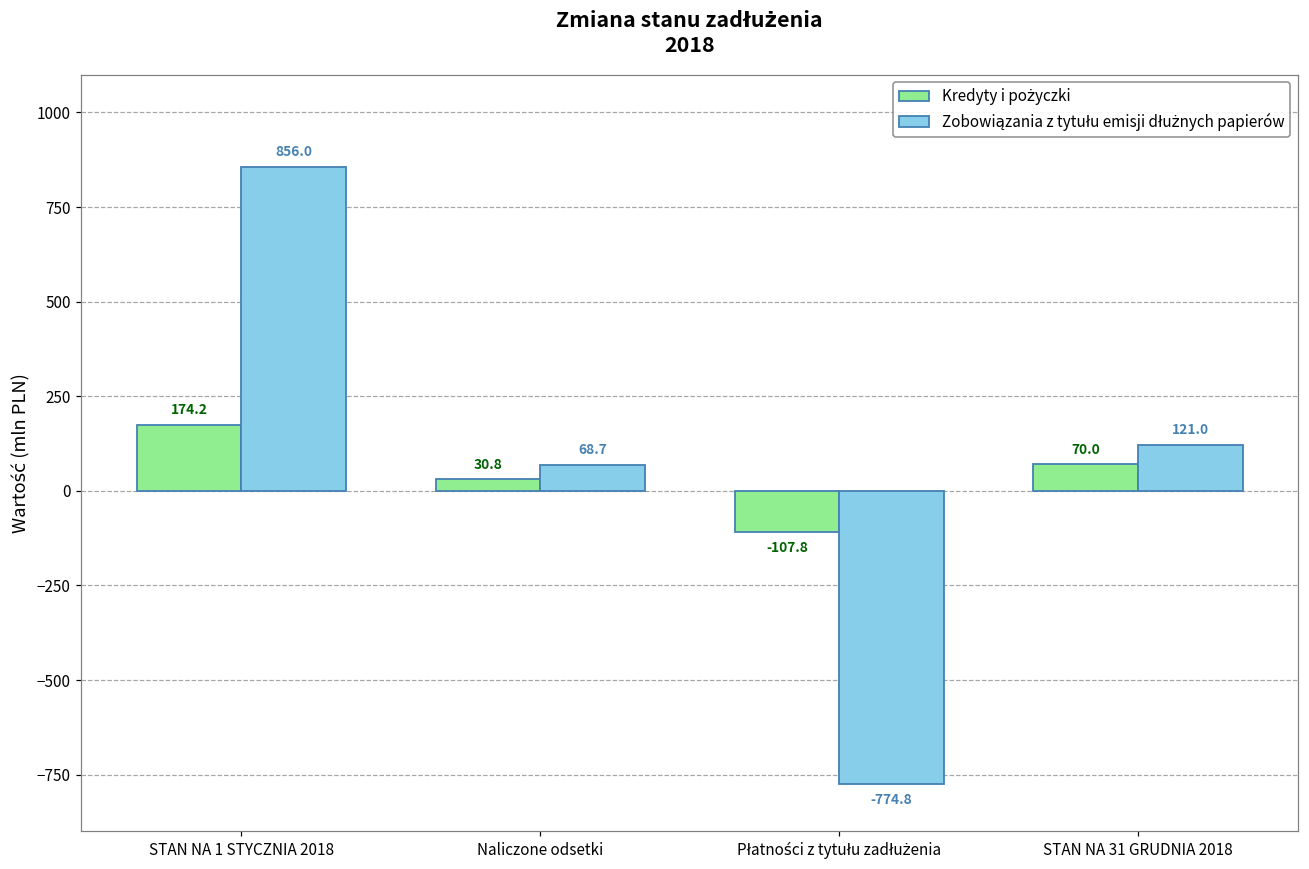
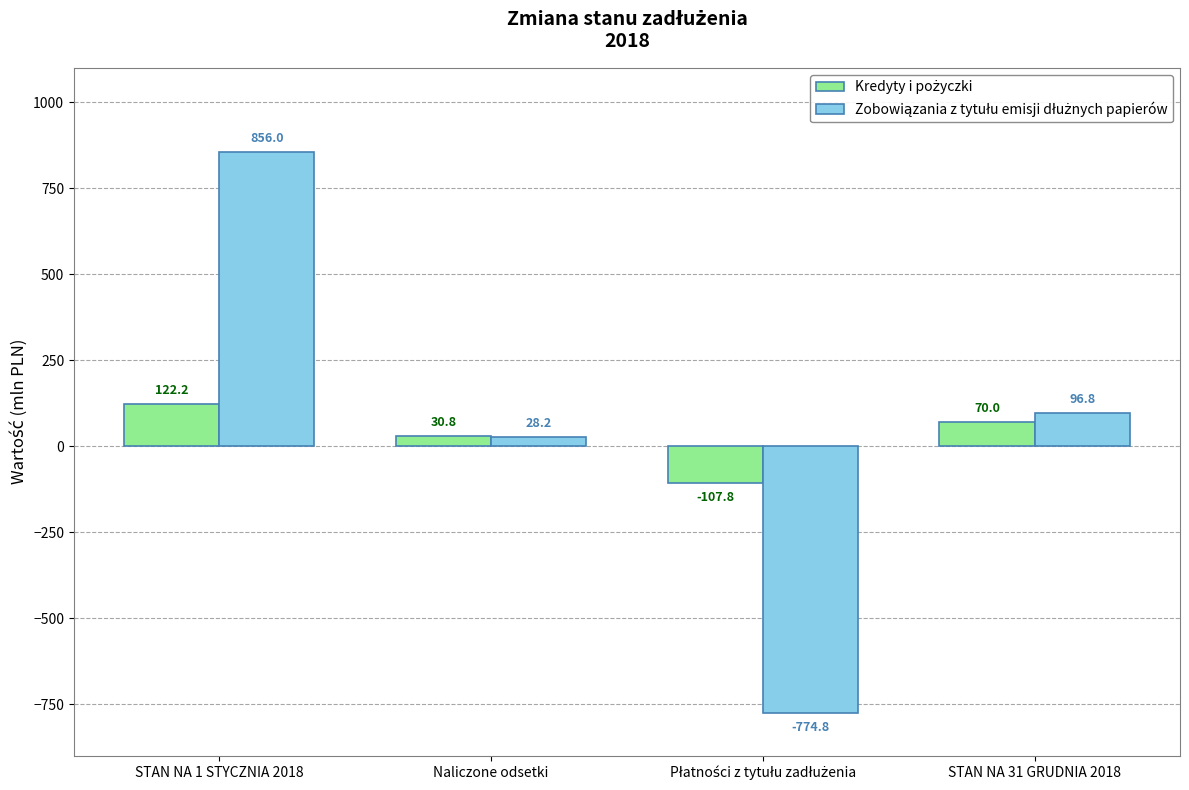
Kredyty i pożyczki, STAN NA 1 STYCZNIA 2018: 174.2 -> 122.2
Zobowiązania z tytułu emisji dłużnych papierów, Naliczone odsetki: 68.7 -> 28.2
Zobowiązania z tytułu emisji dłużnych papierów, STAN NA 31 GRUDNIA 2018: 121.0 -> 96.8
